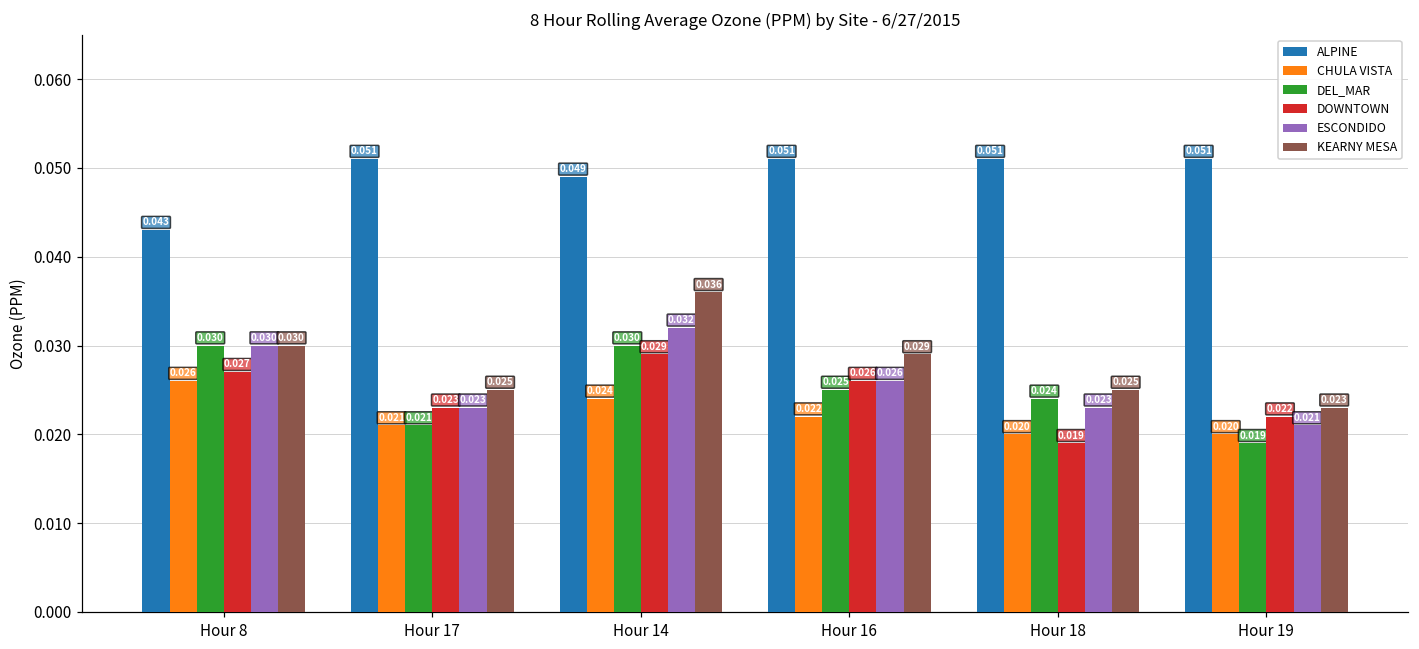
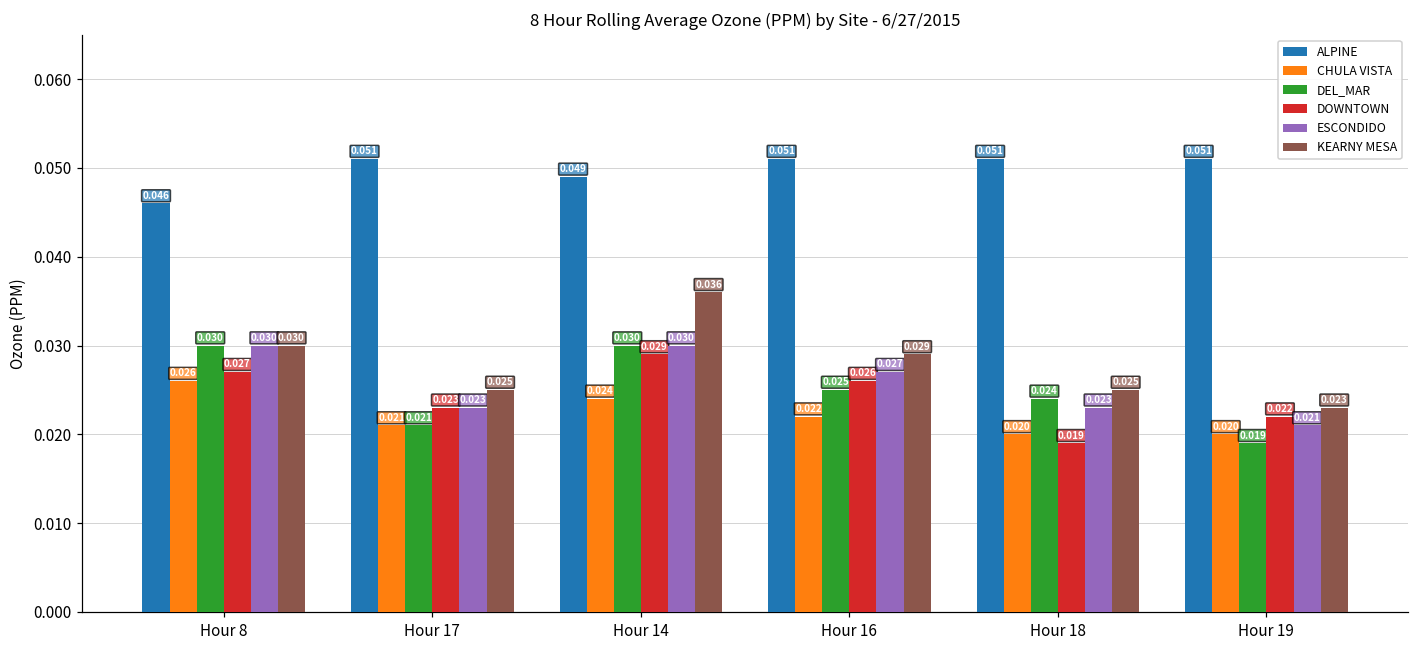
ALPINE, Hour 8: 0.043 -> 0.046
ESCONDIDO, Hour 14: 0.032 -> 0.030
ESCONDIDO, Hour 16: 0.026 -> 0.027
